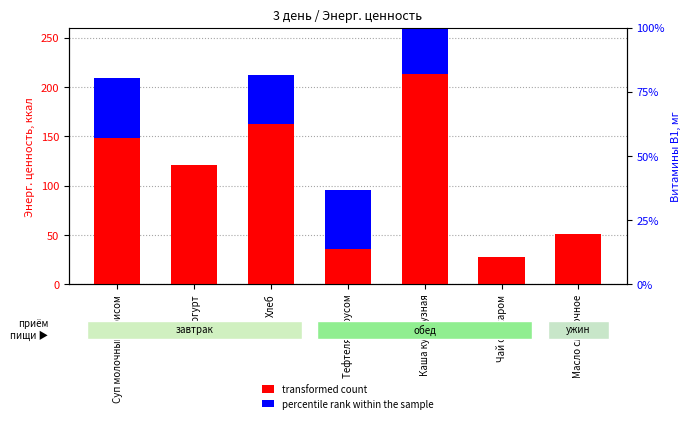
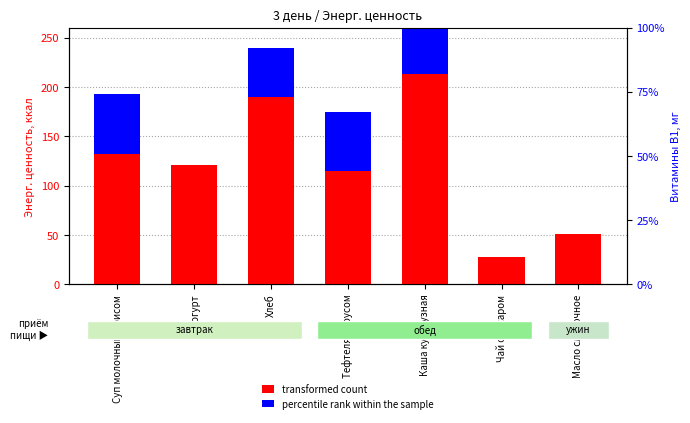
transformed count, Суп молочный с рисом: 150 -> 130
transformed count, Хлеб: 160 -> 190
transformed count, Тефтеля с соусом: 40 -> 110
